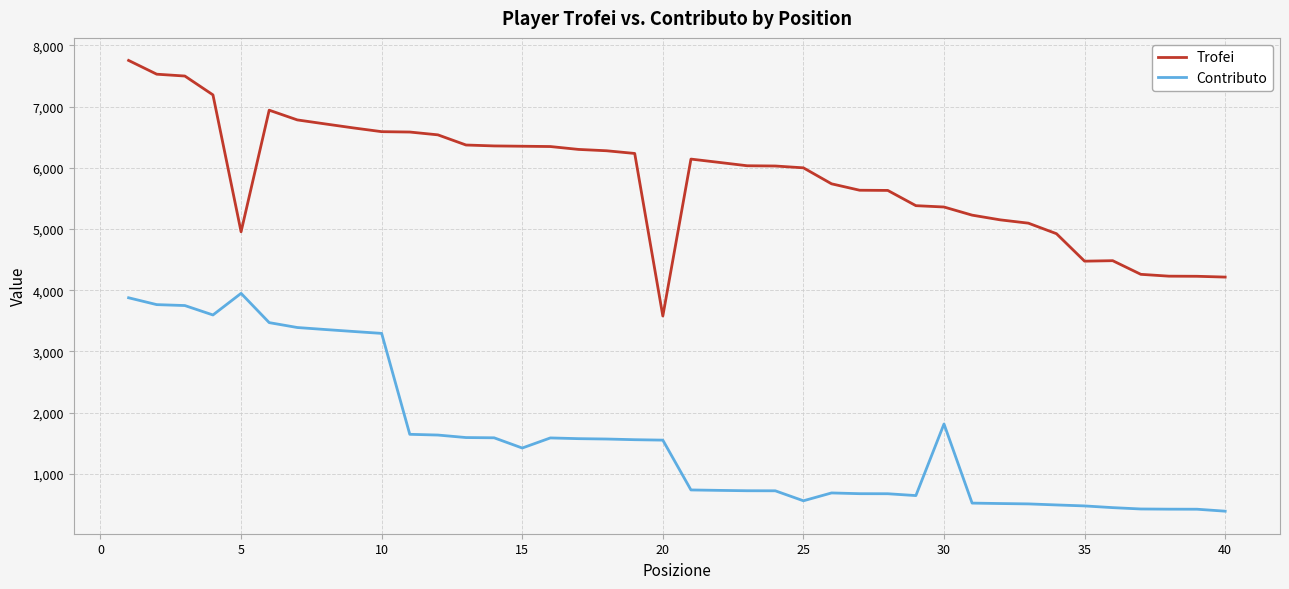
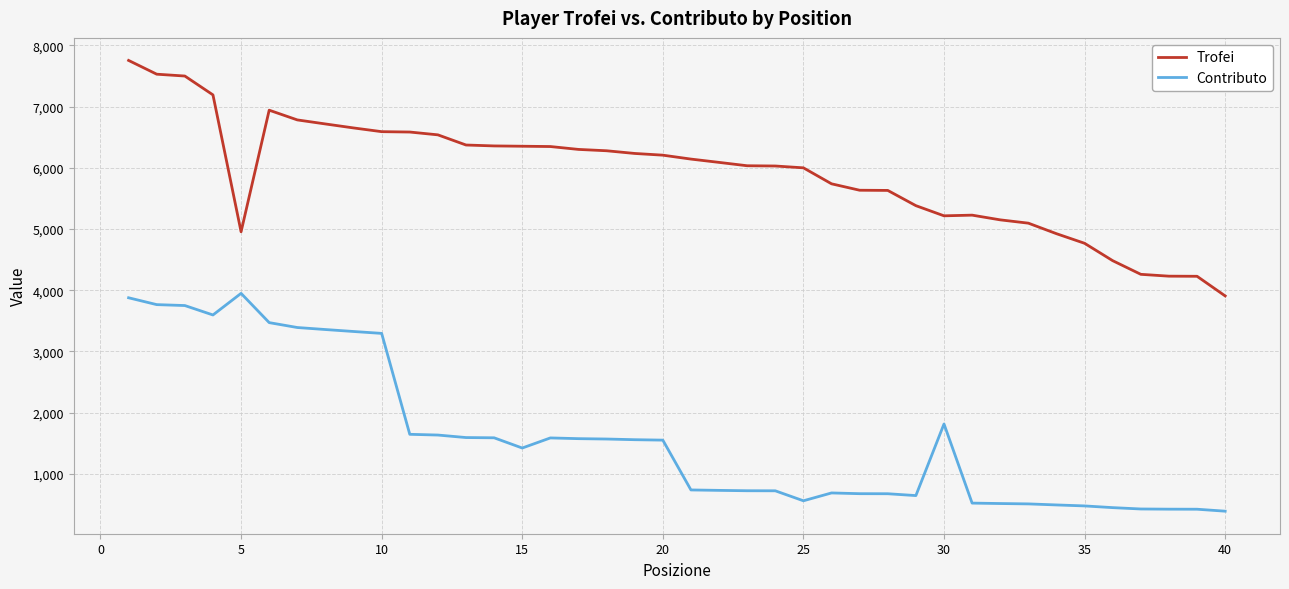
Trofei, 20: 3,600 -> 6,200
Trofei, 30: 5,400 -> 5,200
Trofei, 35: 4,500 -> 4,800
Trofei, 40: 4,200 -> 3,900
